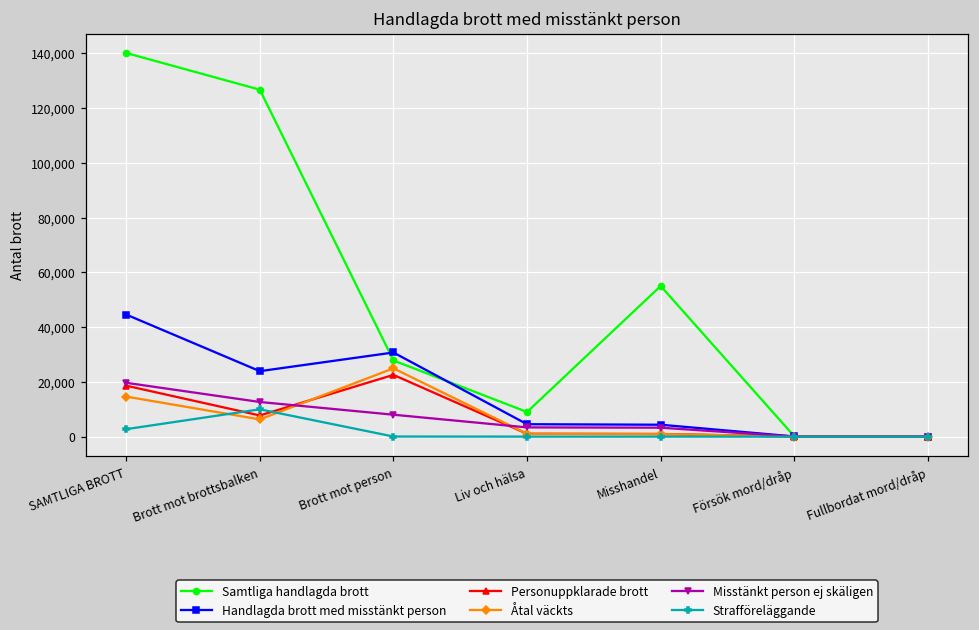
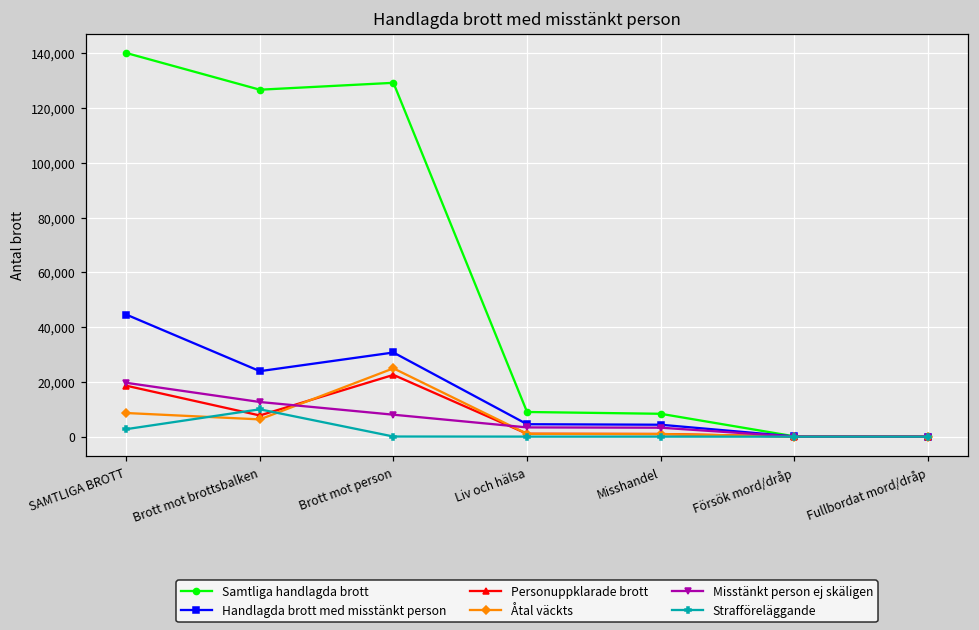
Åtal väckts, SAMTLIGA BROTT: 15,000 -> 9,000
Samtliga handlagda brott, Brott mot person: 28,000 -> 129,000
Samtliga handlagda brott, Misshandel: 55,000 -> 8,000
